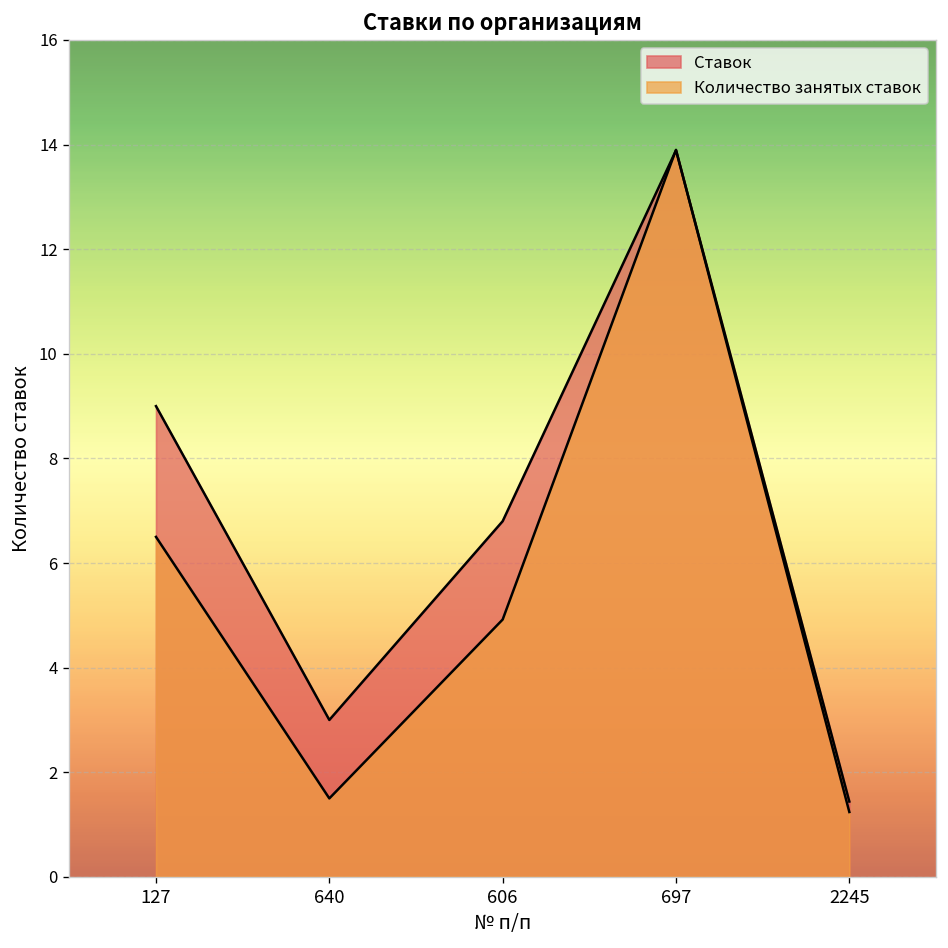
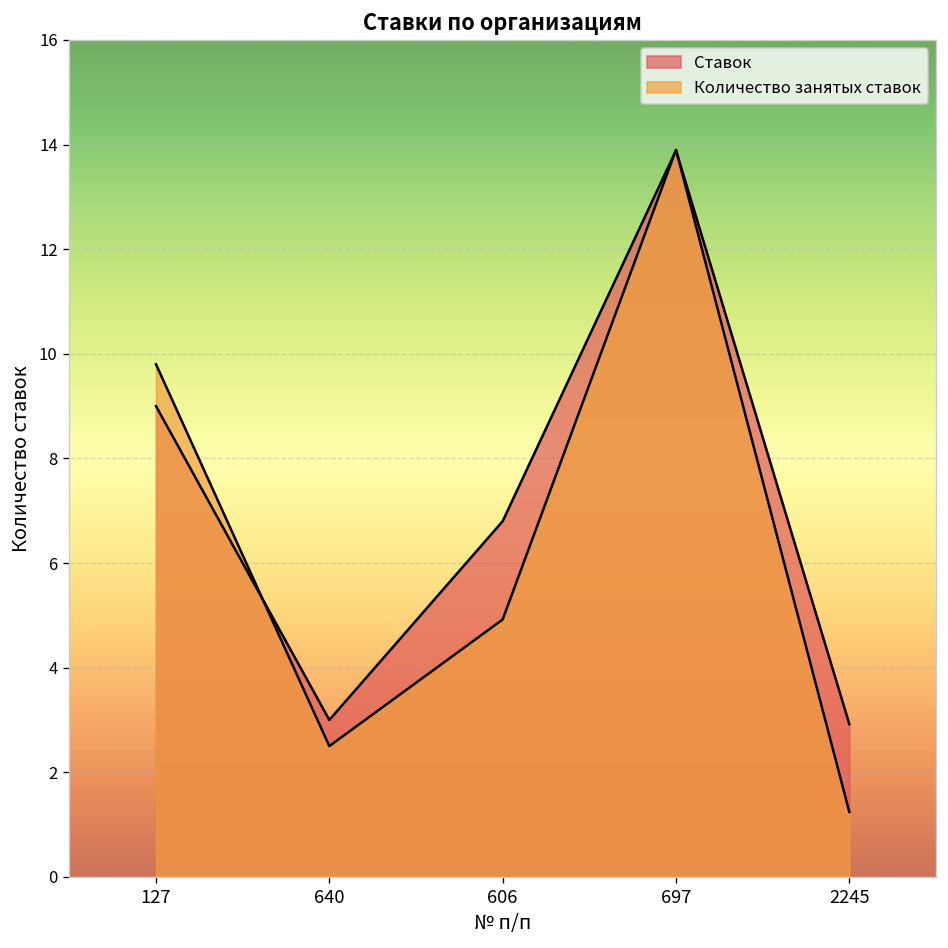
Количество занятых ставок, 127: 6.5 -> 9.8
Количество занятых ставок, 640: 1.5 -> 2.5
Ставок, 2245: 1.4 -> 2.9
